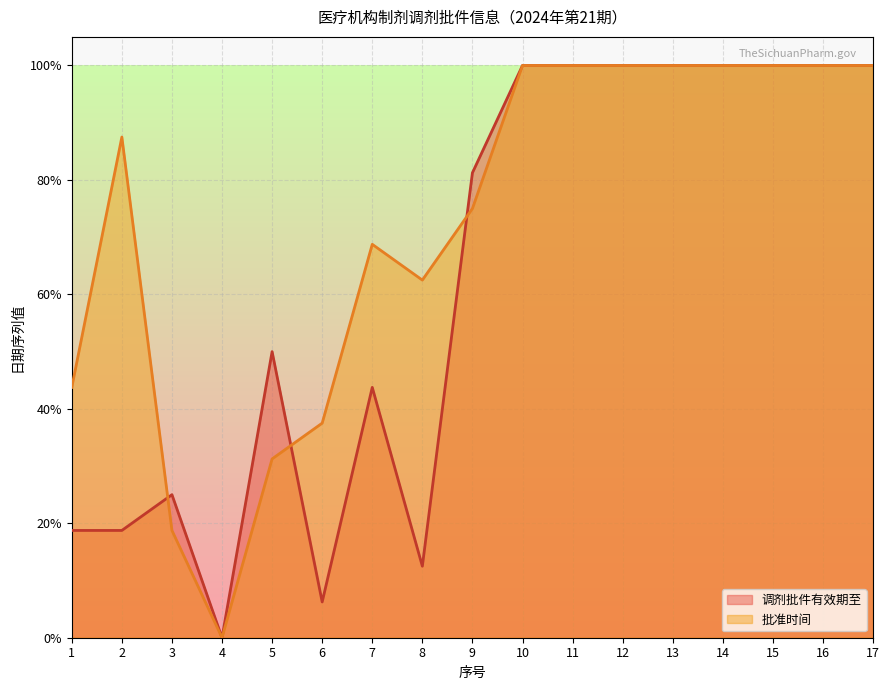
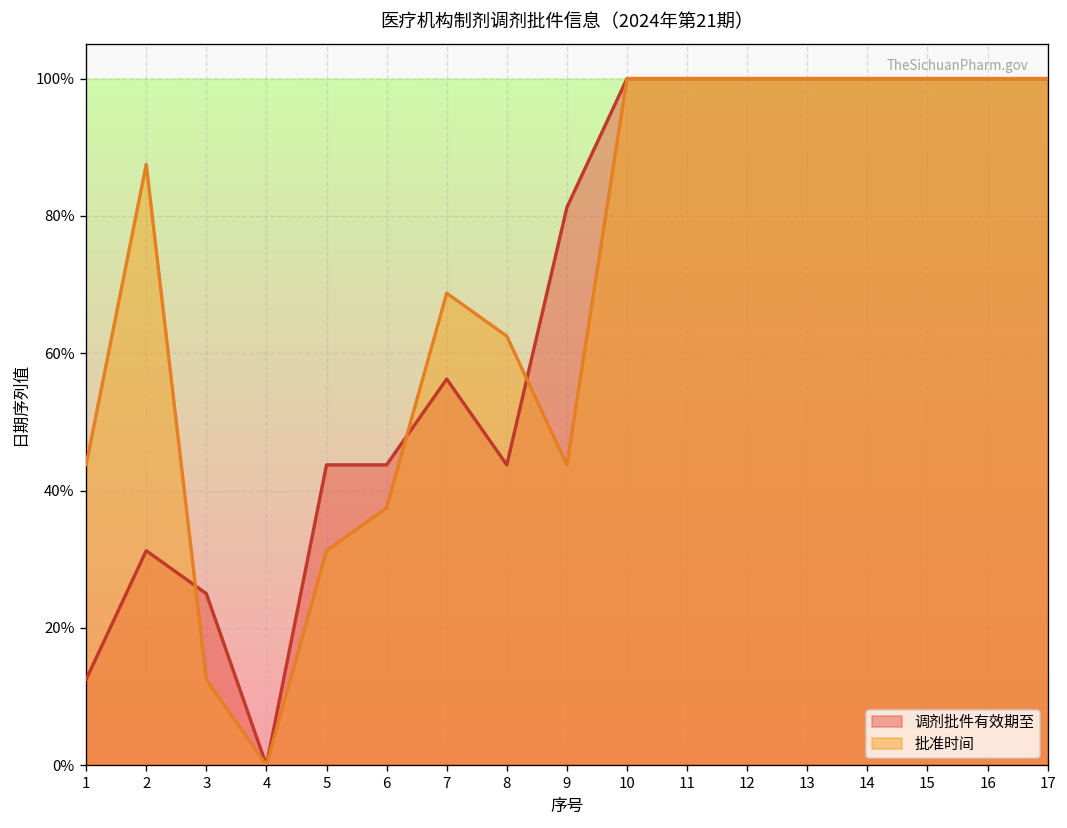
调剂批件有效期至, 1: 19% -> 12%
调剂批件有效期至, 2: 19% -> 31%
批准时间, 3: 19% -> 12%
调剂批件有效期至, 5: 50% -> 44%
调剂批件有效期至, 6: 6% -> 44%
调剂批件有效期至, 7: 44% -> 56%
调剂批件有效期至, 8: 12% -> 44%
批准时间, 9: 75% -> 44%
